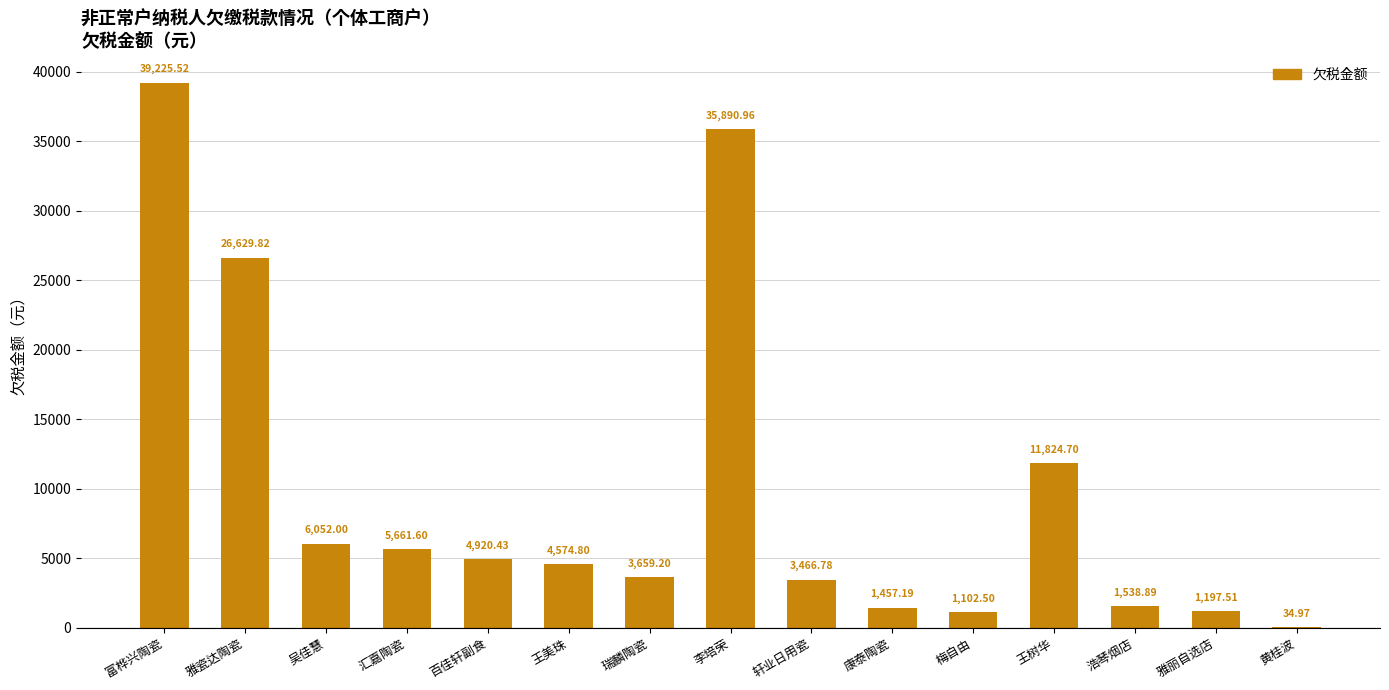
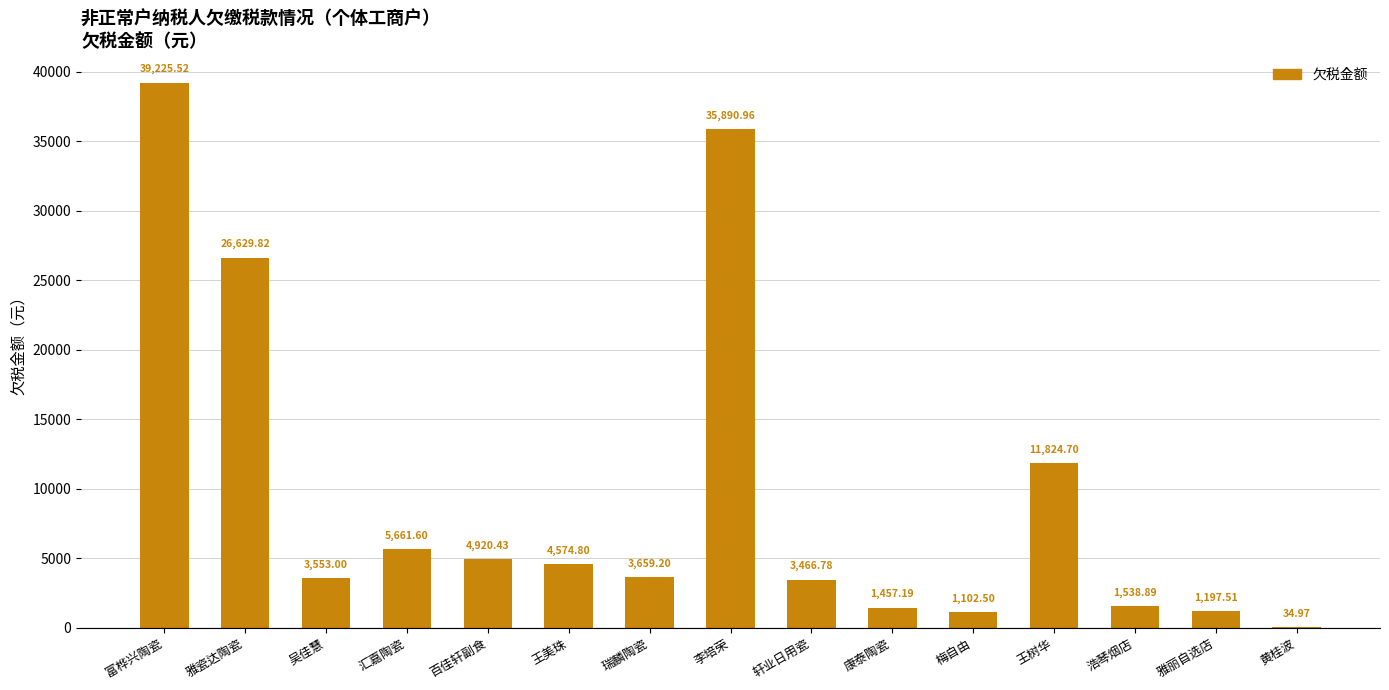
吴佳慧: 6,052.00 -> 3,553.00
